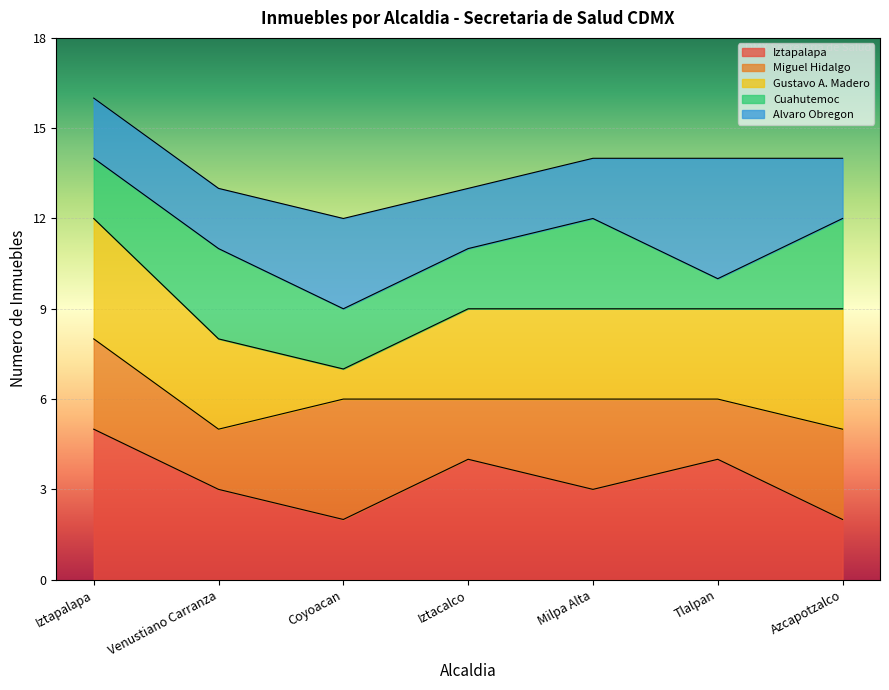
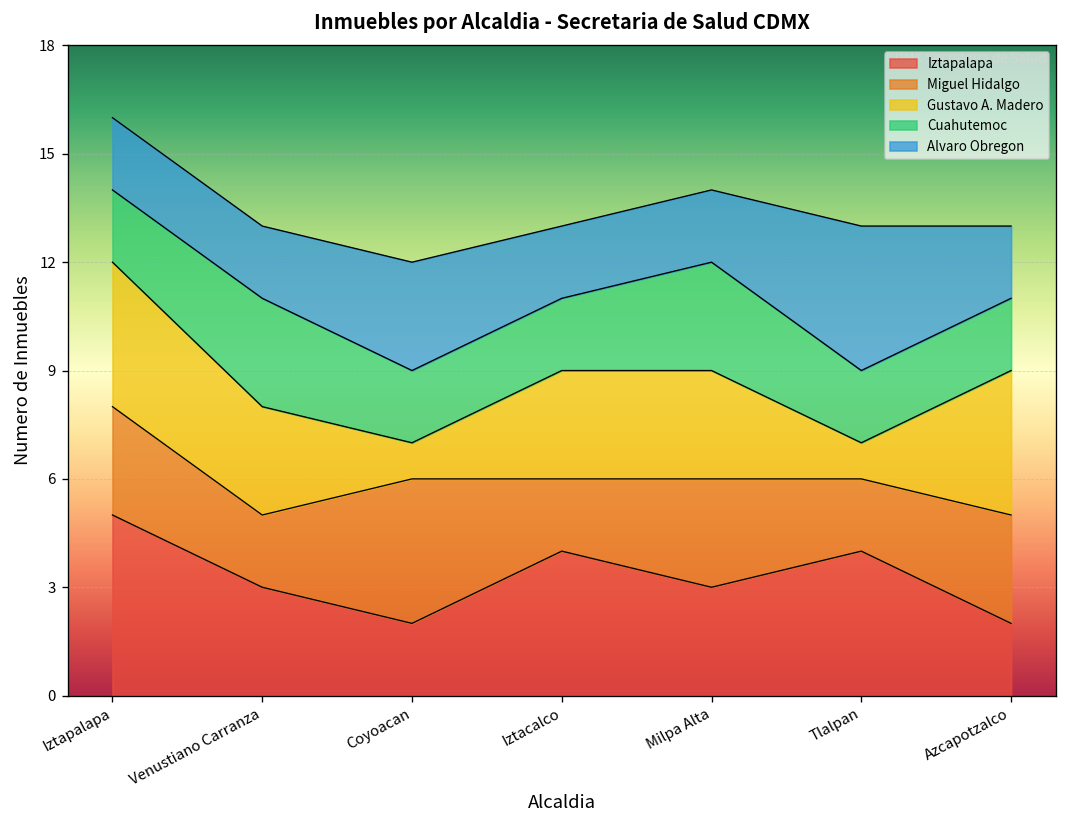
Gustavo A. Madero, Tlalpan: 3 -> 1
Cuahutemoc, Tlalpan: 1 -> 2
Cuahutemoc, Azcapotzalco: 3 -> 2
